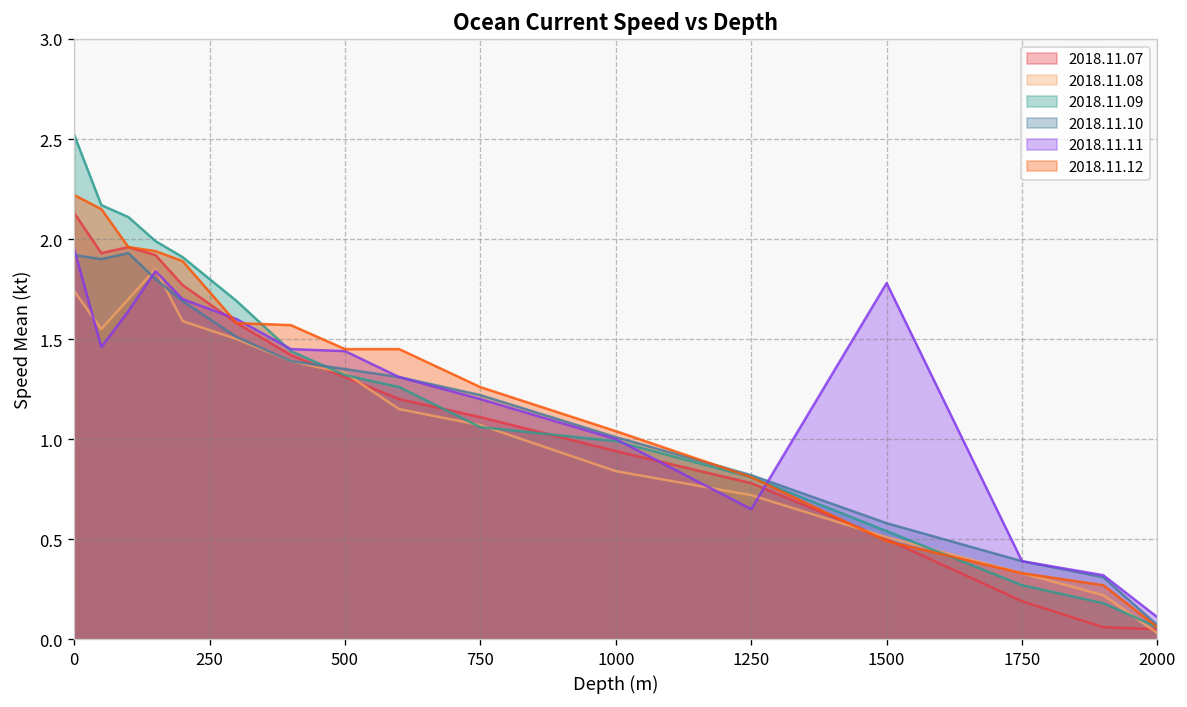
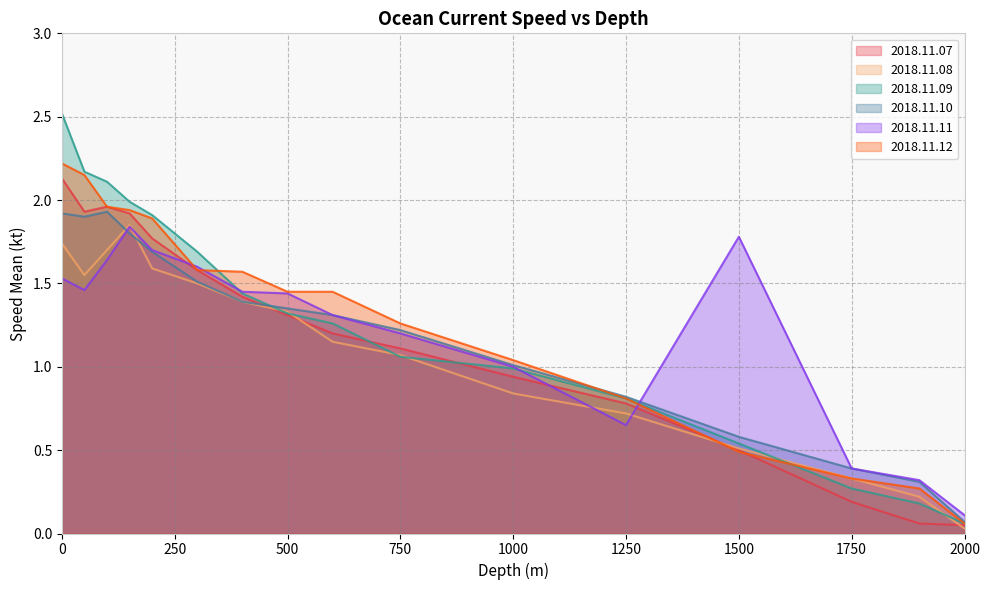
2018.11.11, 0: 1.95 -> 1.53
